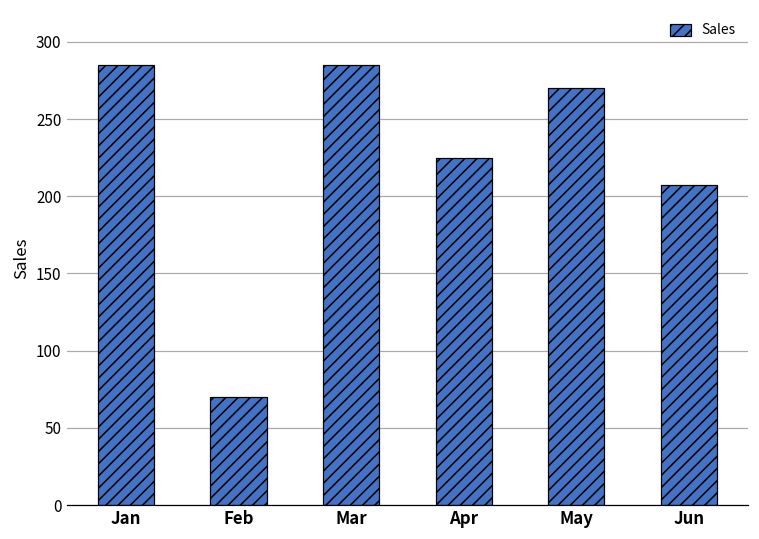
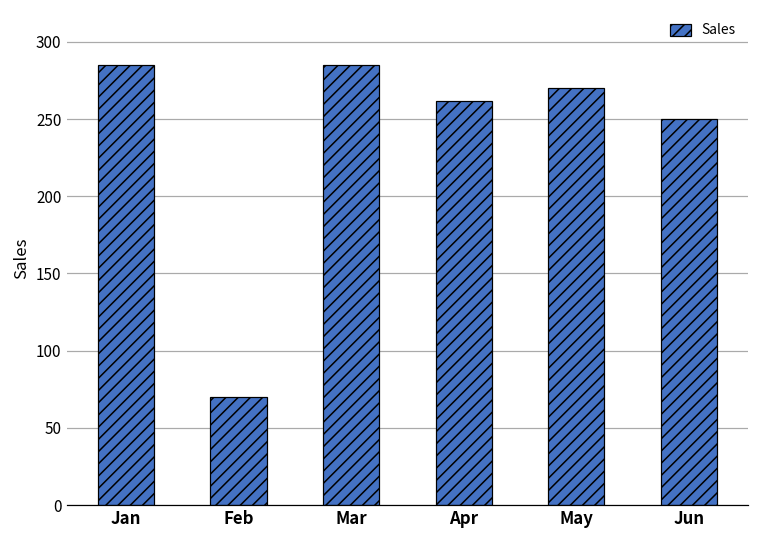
Apr: 225 -> 262
Jun: 207 -> 250
